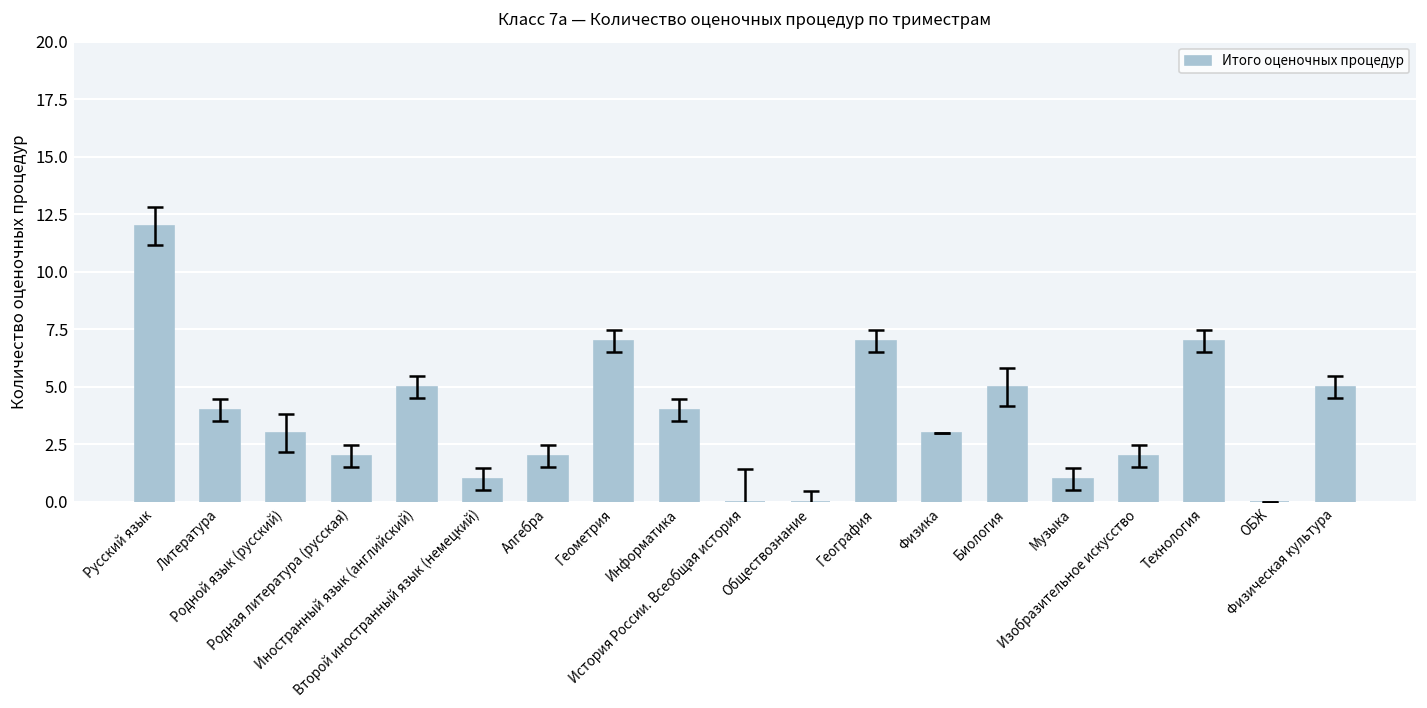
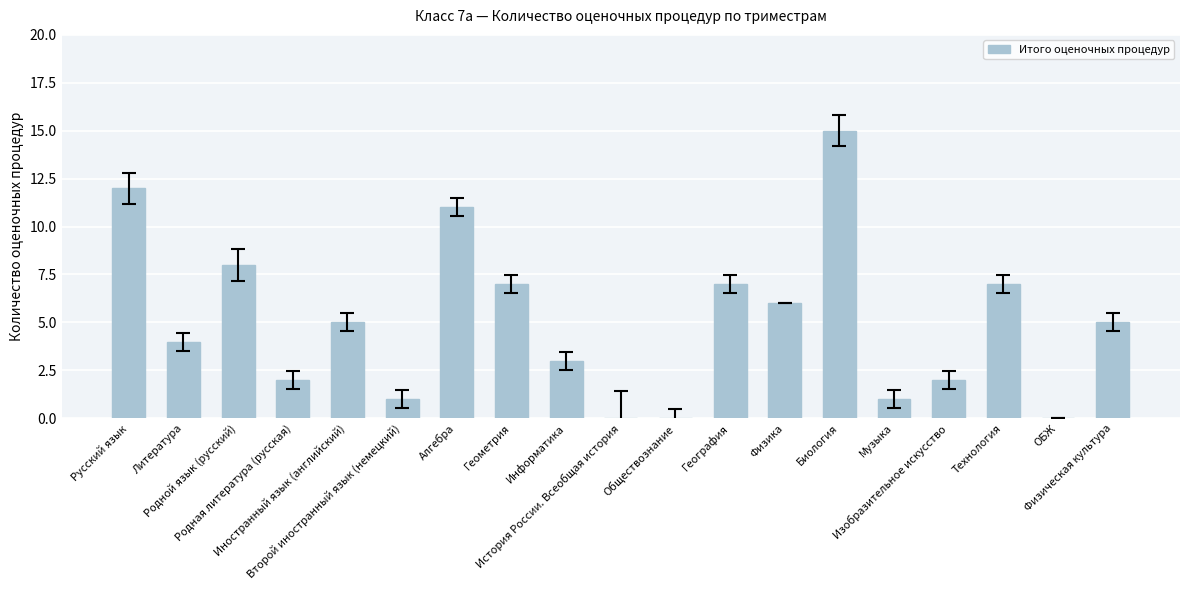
Итого оценочных процедур, Родной язык (русский): 3 -> 8
Итого оценочных процедур, Алгебра: 2 -> 11
Итого оценочных процедур, Информатика: 4 -> 3
Итого оценочных процедур, Физика: 3 -> 6
Итого оценочных процедур, Биология: 5 -> 15
